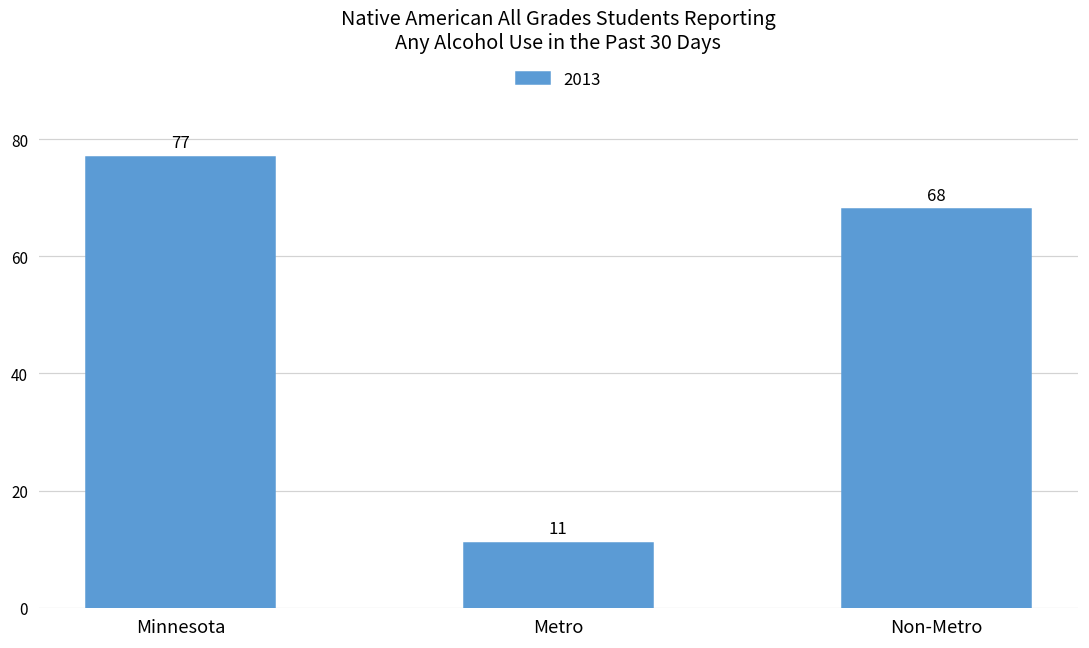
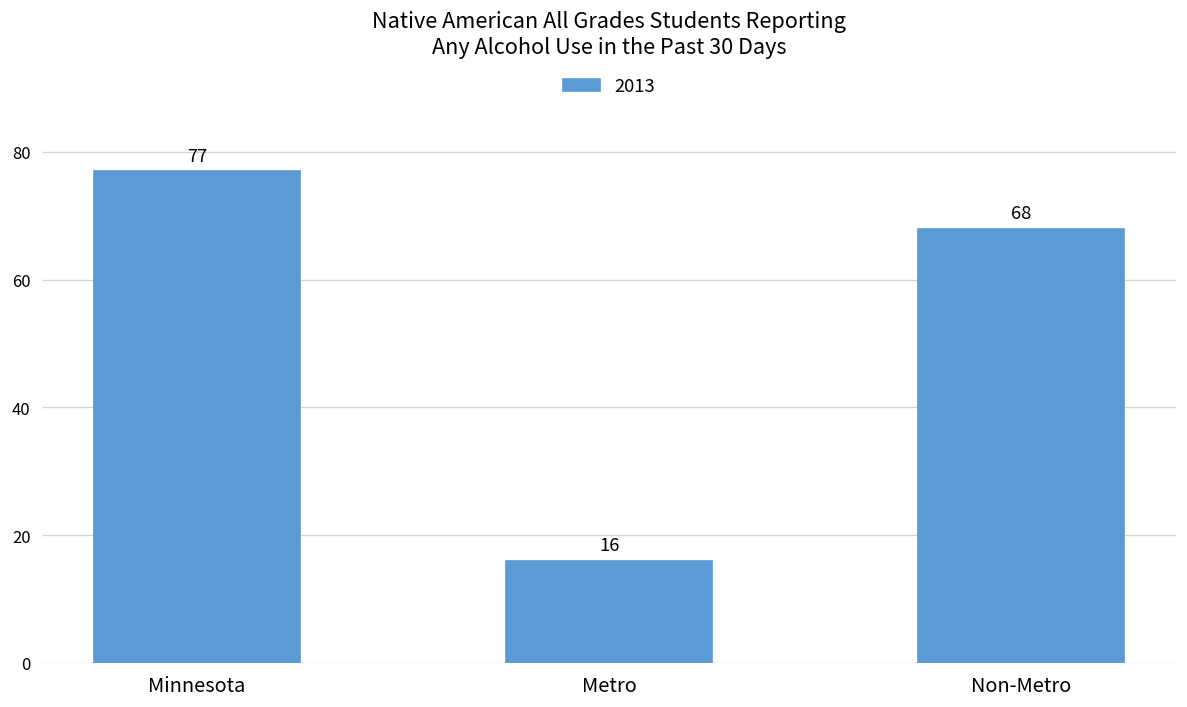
Metro: 11 -> 16
